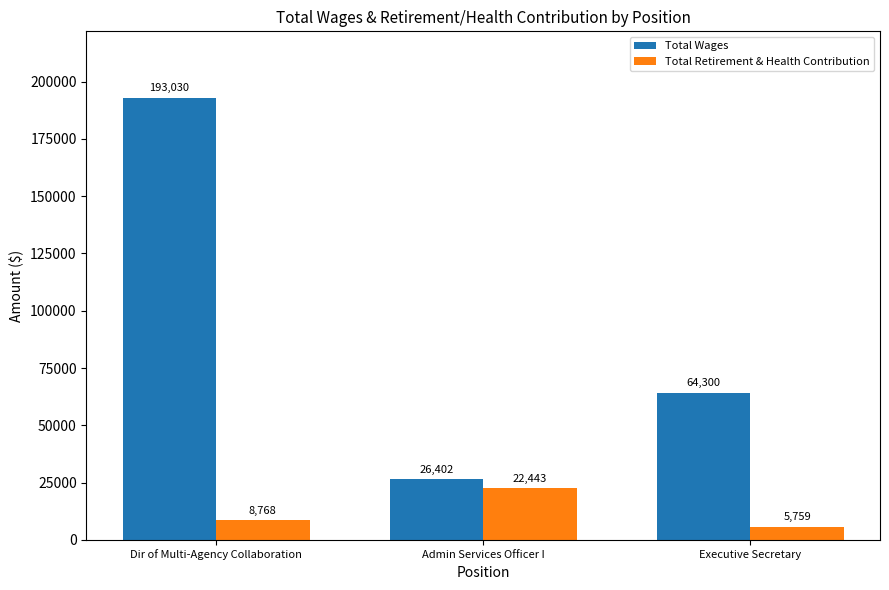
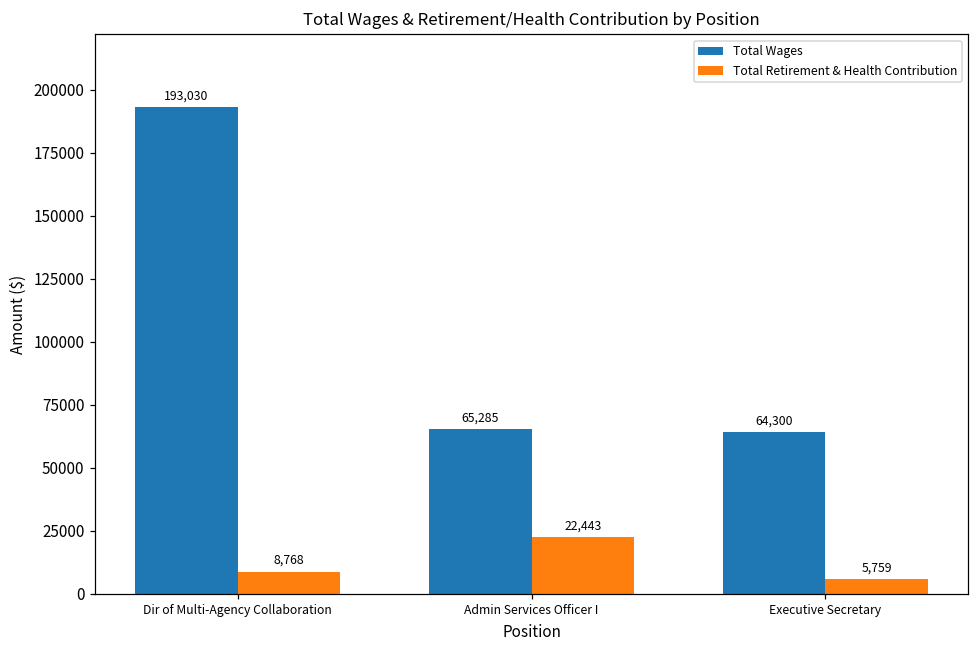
Total Wages, Admin Services Officer I: 26,402 -> 65,285
